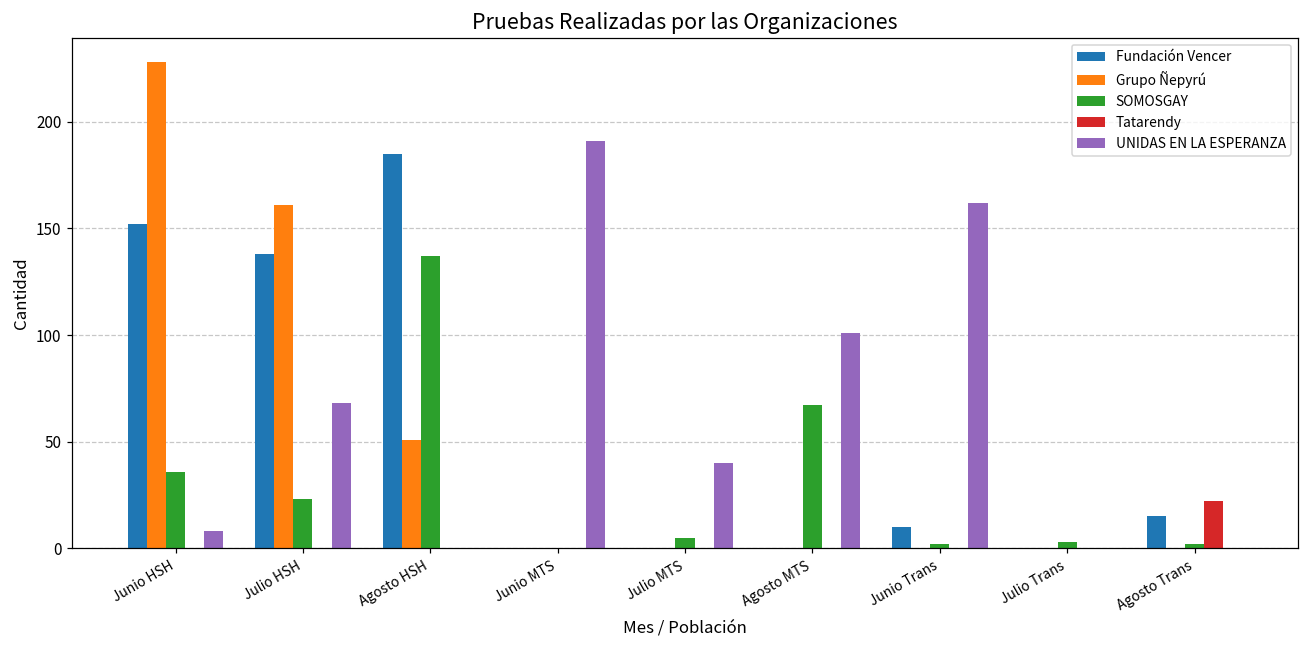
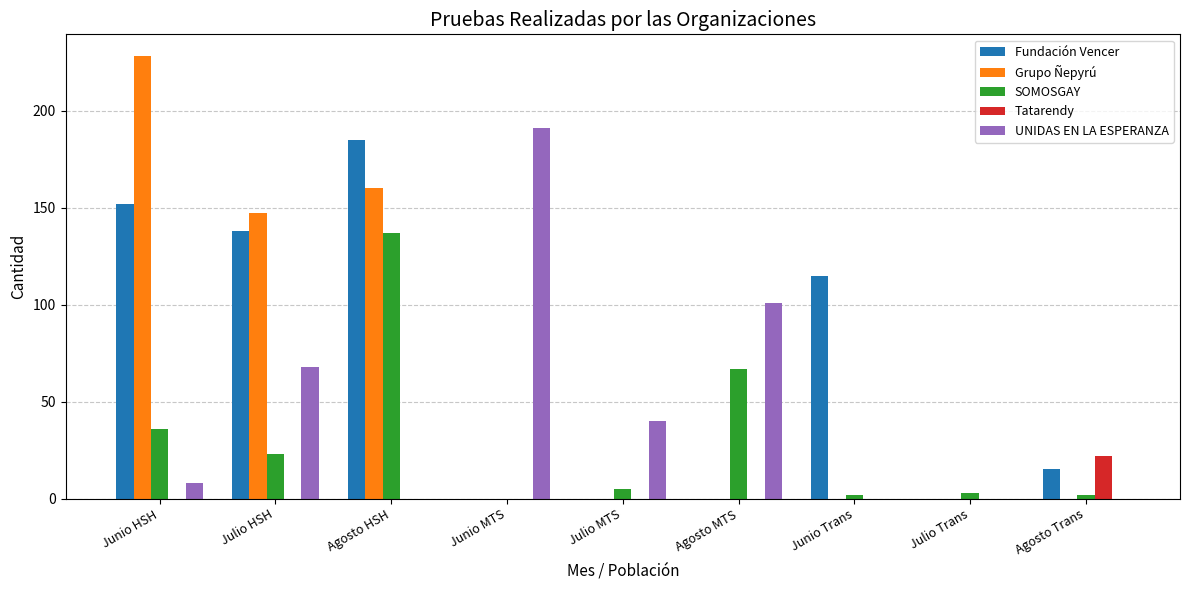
Grupo Ñepyrú, Julio HSH: 161 -> 147
Grupo Ñepyrú, Agosto HSH: 51 -> 160
Fundación Vencer, Junio Trans: 10 -> 115
UNIDAS EN LA ESPERANZA, Junio Trans: 162 -> 0
